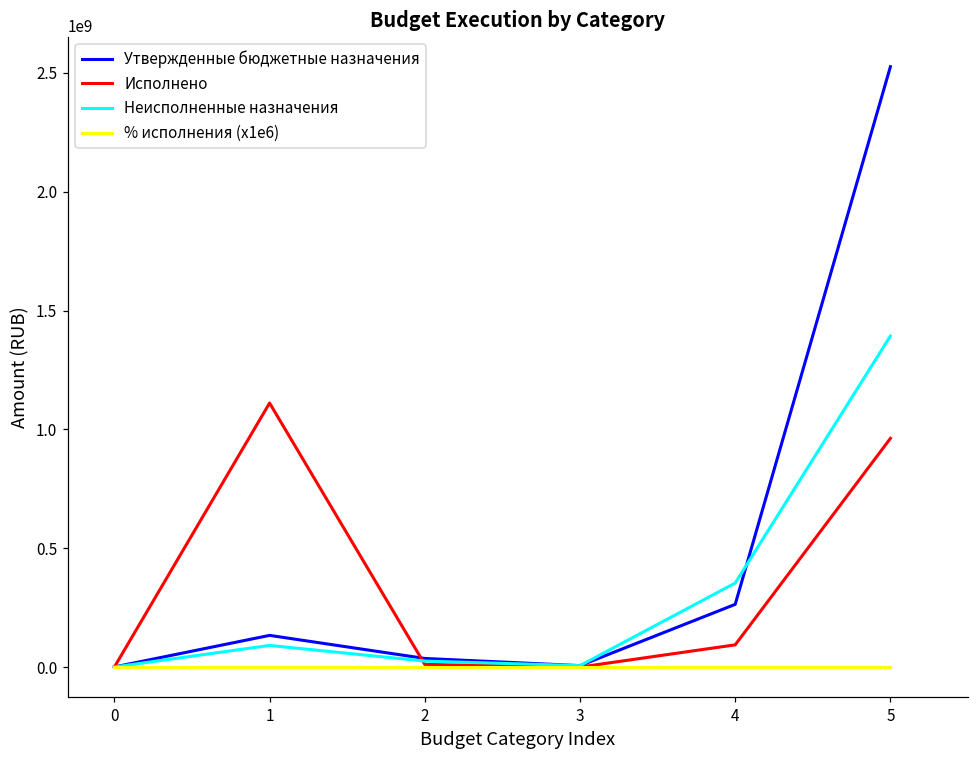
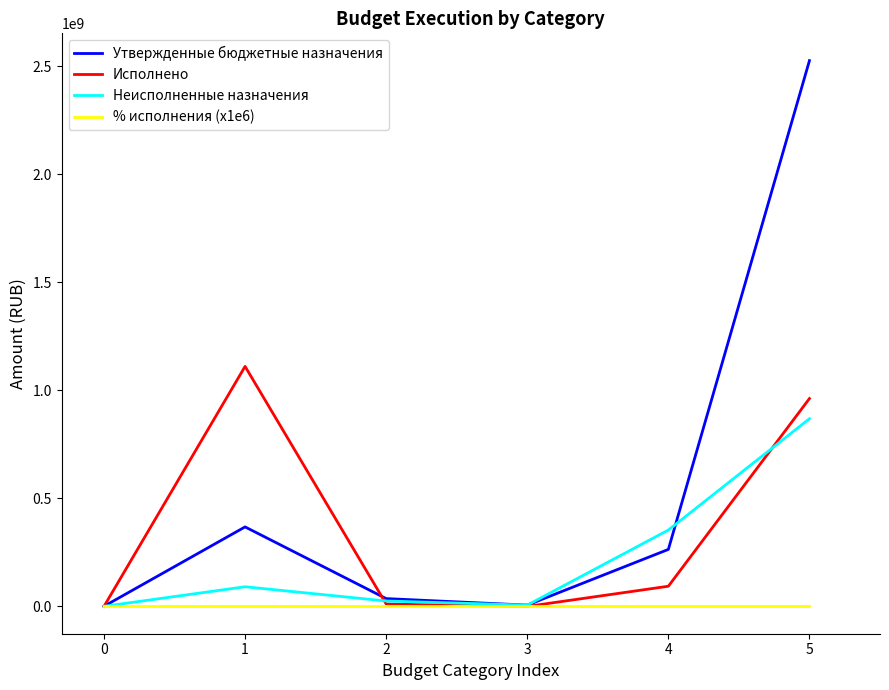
Утвержденные бюджетные назначения, 1: 130000000 -> 370000000
Неисполненные назначения, 5: 1390000000 -> 870000000
